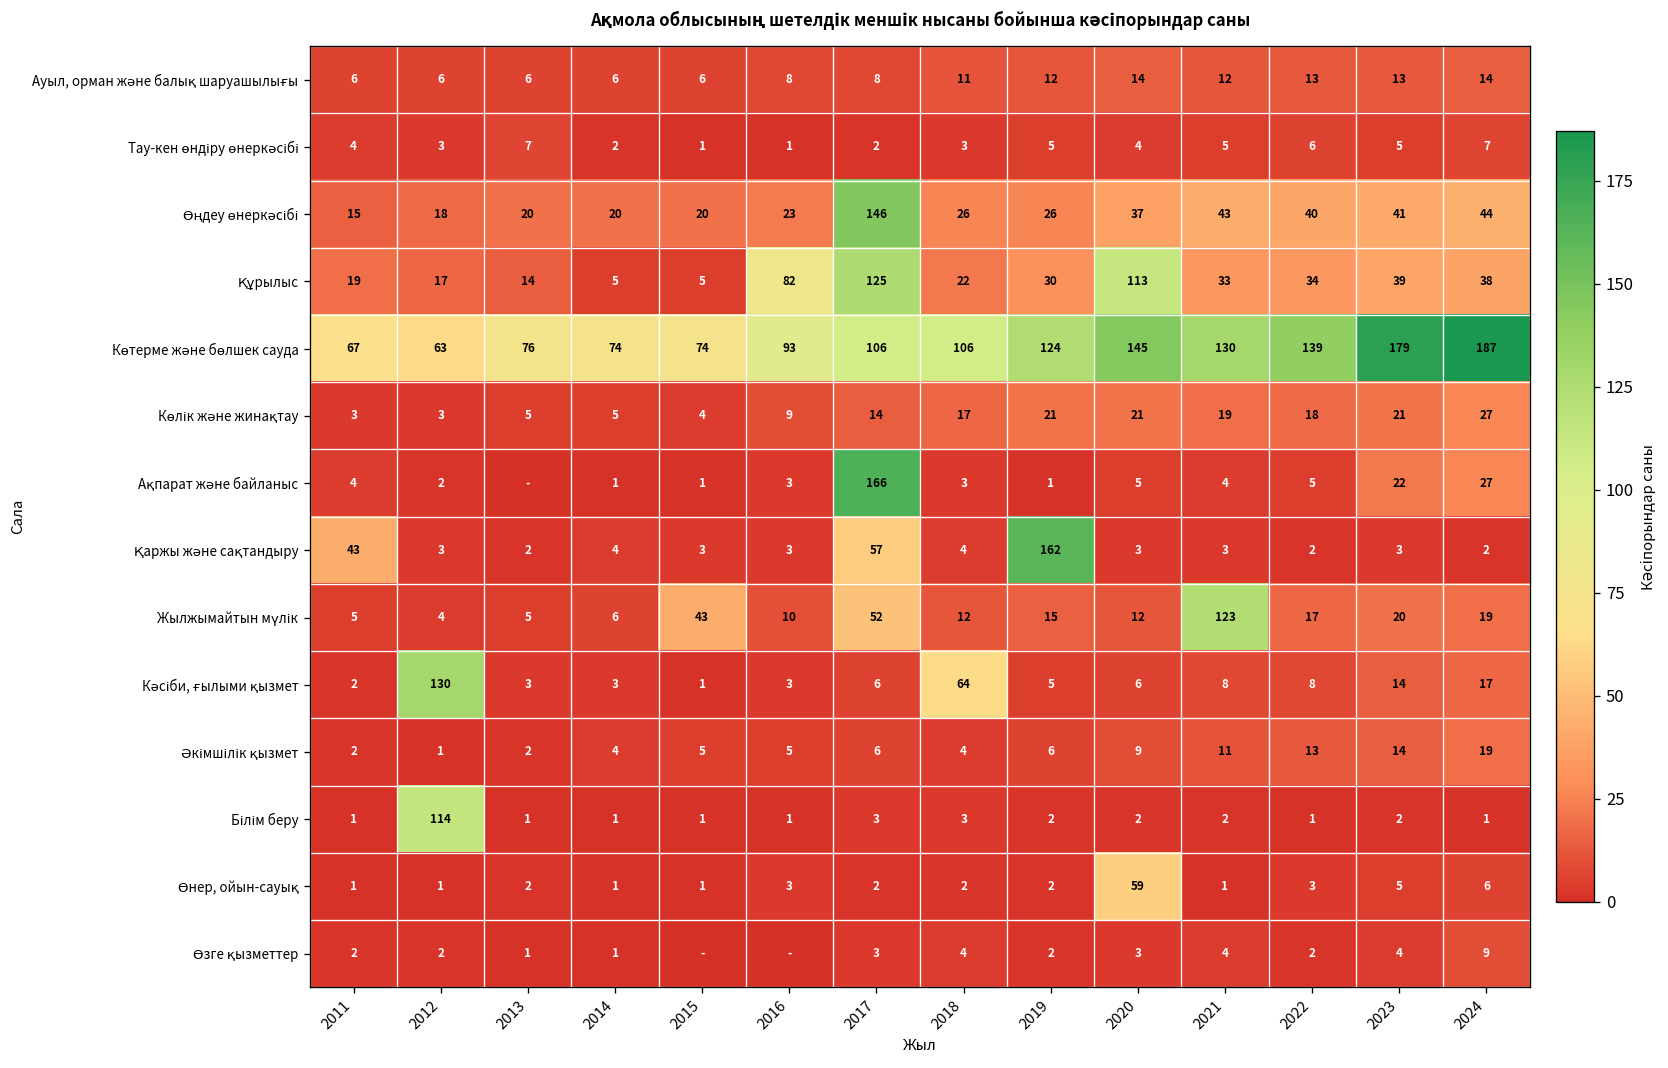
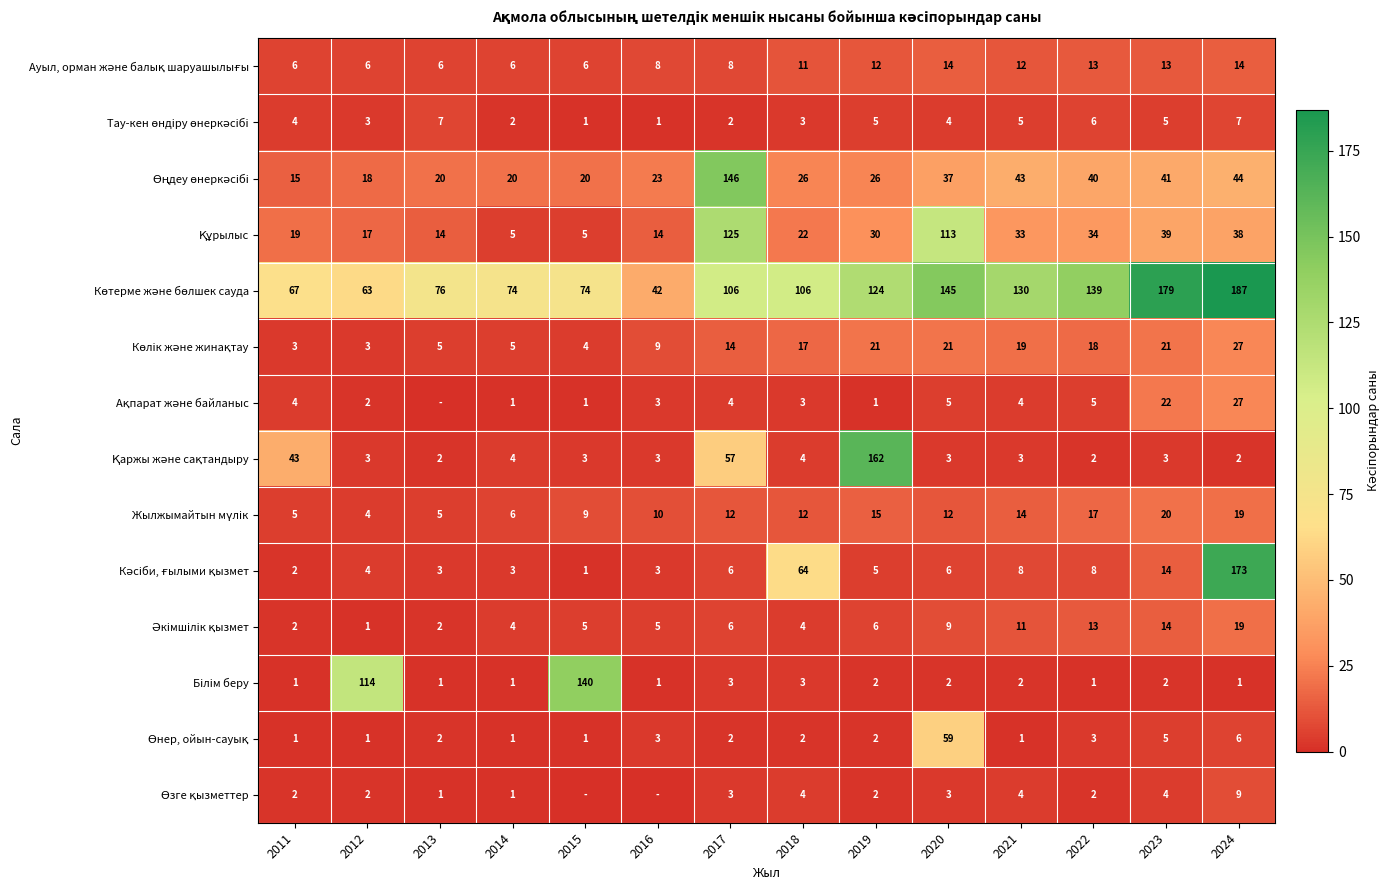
Құрылыс, 2016: 82 -> 14
Көтерме және бөлшек сауда, 2016: 93 -> 42
Ақпарат және байланыс, 2017: 166 -> 4
Жылжымайтын мүлік, 2015: 43 -> 9
Жылжымайтын мүлік, 2017: 52 -> 12
Жылжымайтын мүлік, 2021: 123 -> 14
Кәсіби, ғылыми қызмет, 2012: 130 -> 4
Кәсіби, ғылыми қызмет, 2024: 17 -> 173
Білім беру, 2015: 1 -> 140
